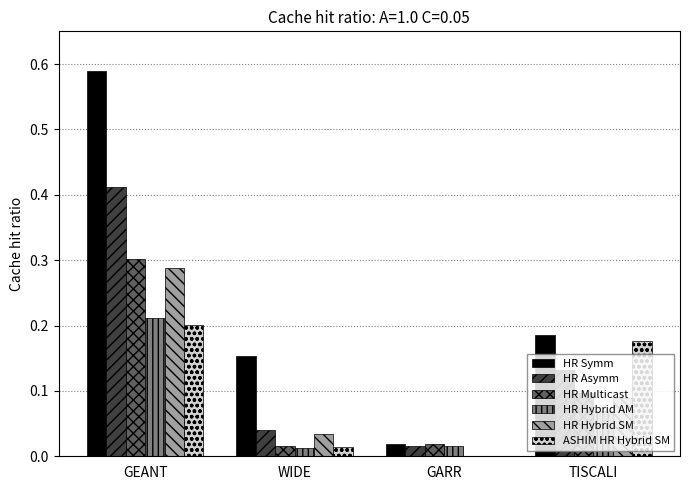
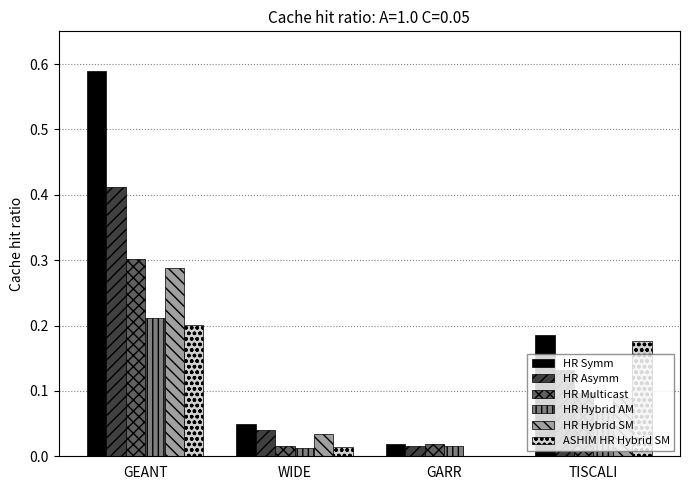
HR Symm, WIDE: 0.15 -> 0.05
